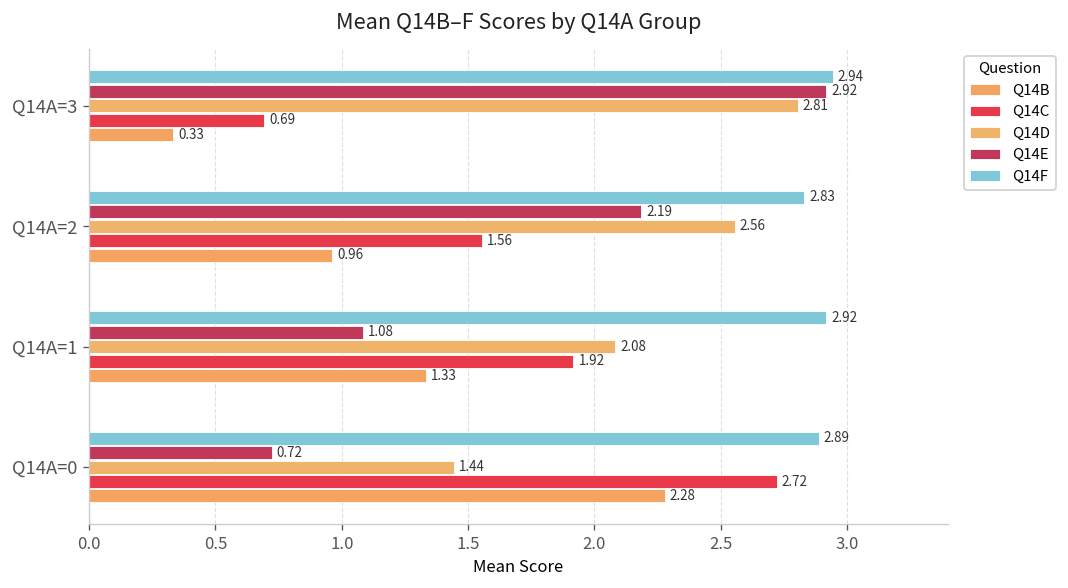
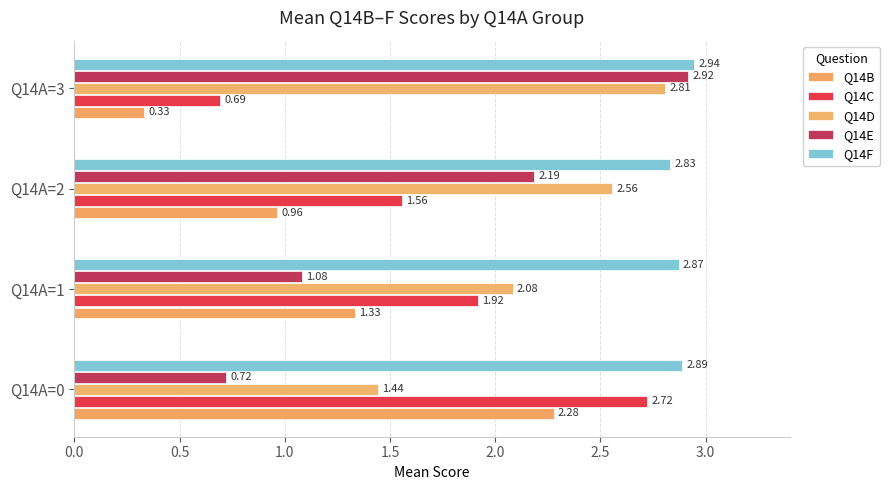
Q14F, Q14A=1: 2.92 -> 2.87
